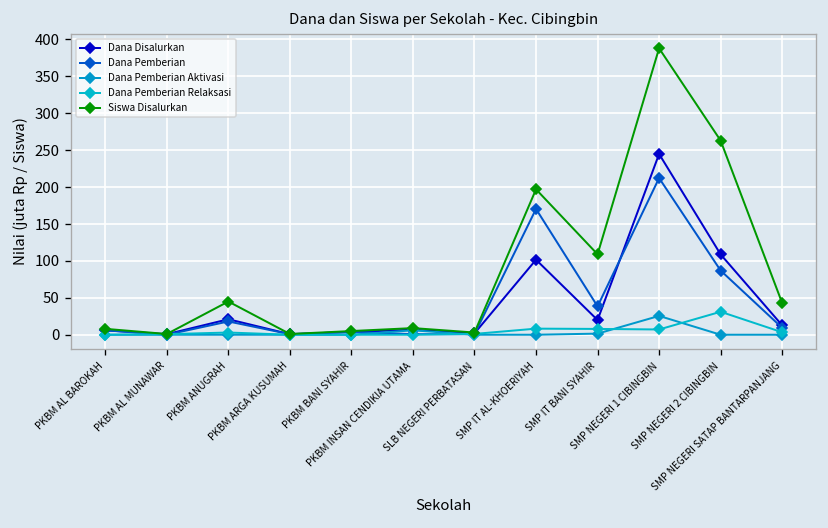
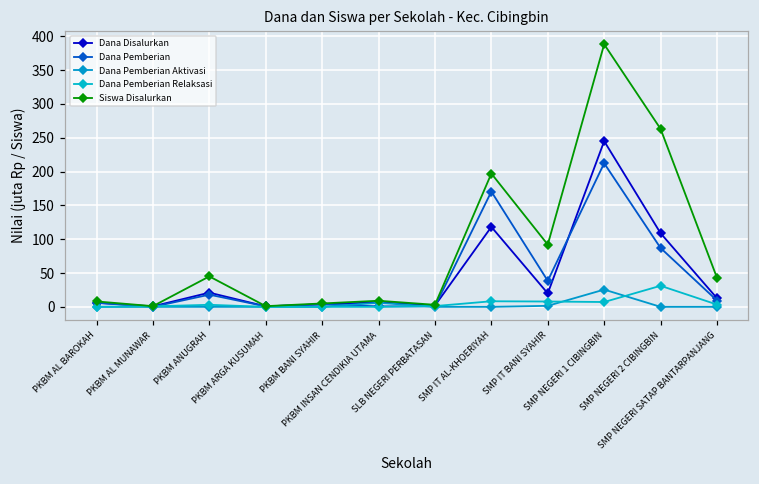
Dana Disalurkan, SMP IT AL-KHOERIYAH: 100 -> 120
Siswa Disalurkan, SMP IT BANI SYAHIR: 110 -> 90
